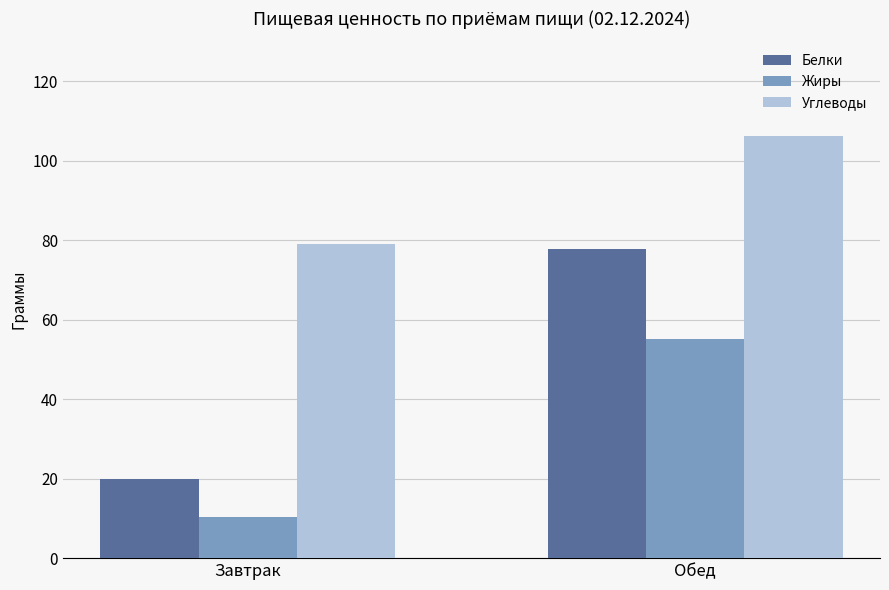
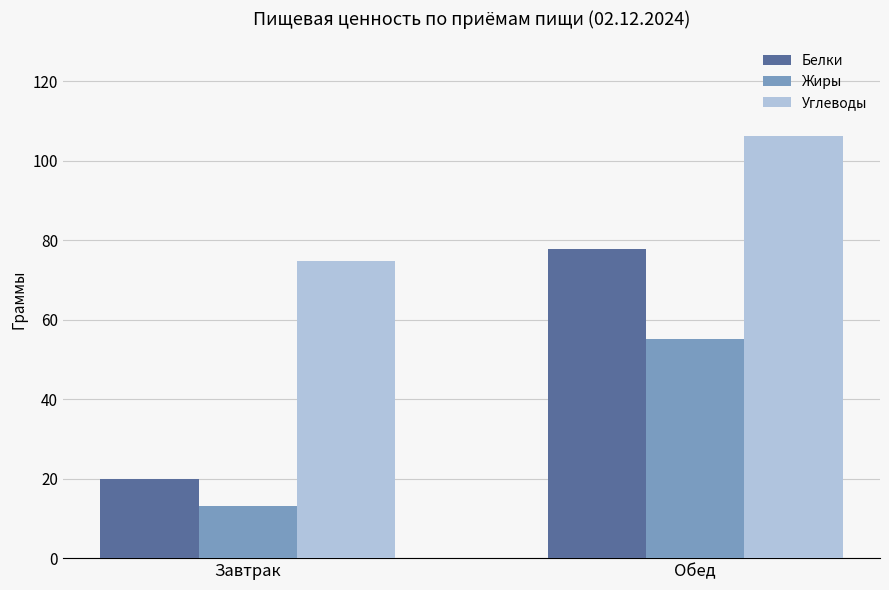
Жиры, Завтрак: 10 -> 13
Углеводы, Завтрак: 79 -> 75
